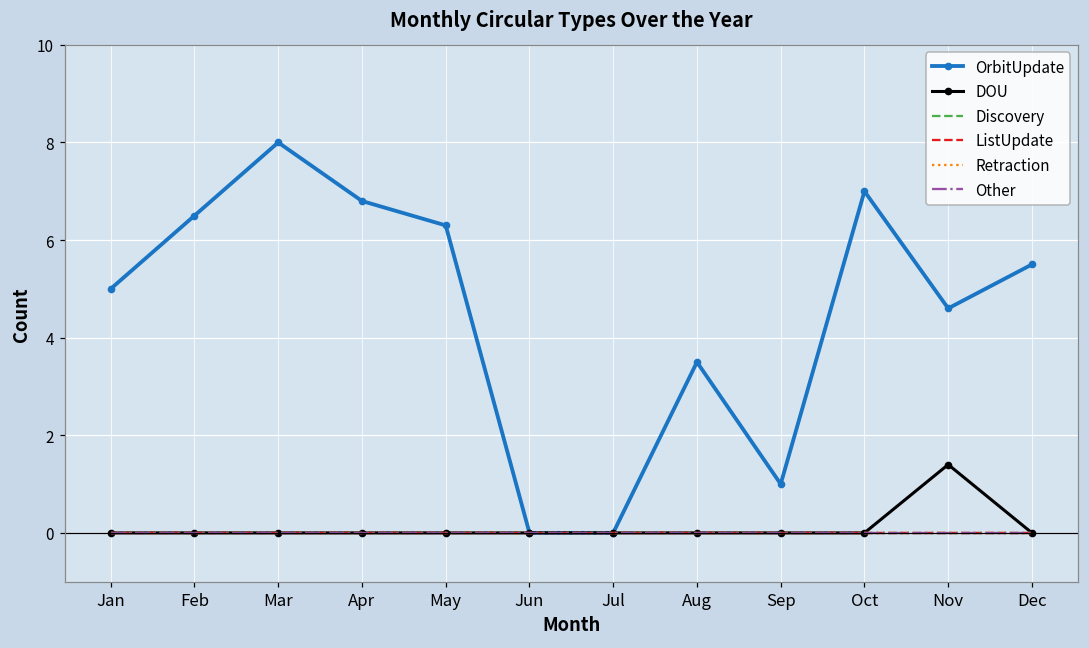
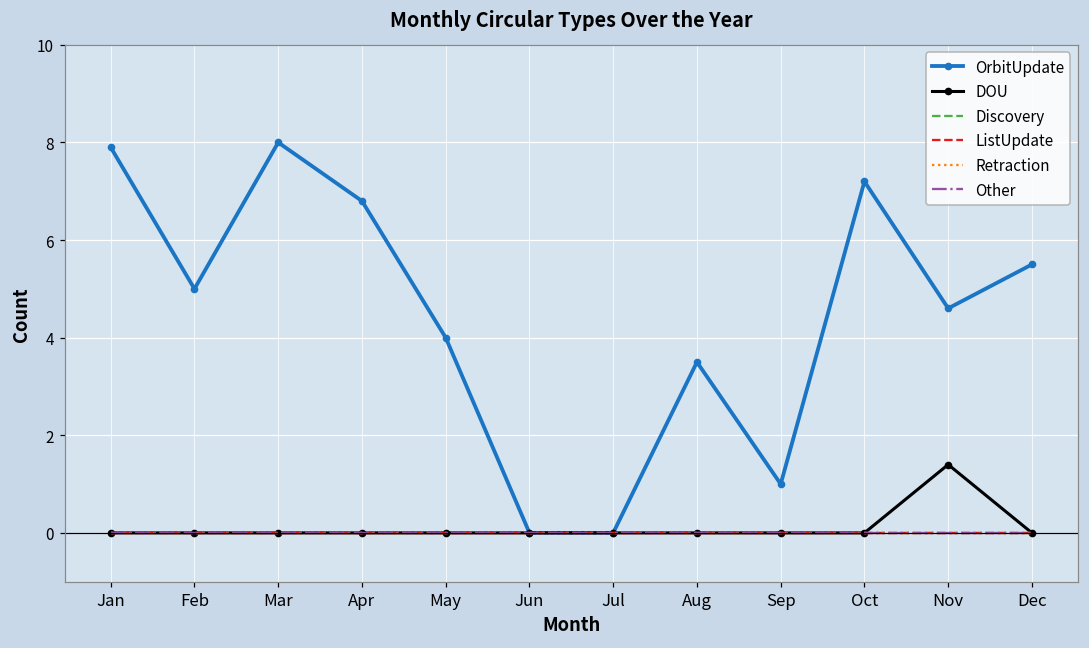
OrbitUpdate, Jan: 5.0 -> 7.9
OrbitUpdate, Feb: 6.5 -> 5.0
OrbitUpdate, May: 6.3 -> 4.0
OrbitUpdate, Oct: 7.0 -> 7.2
